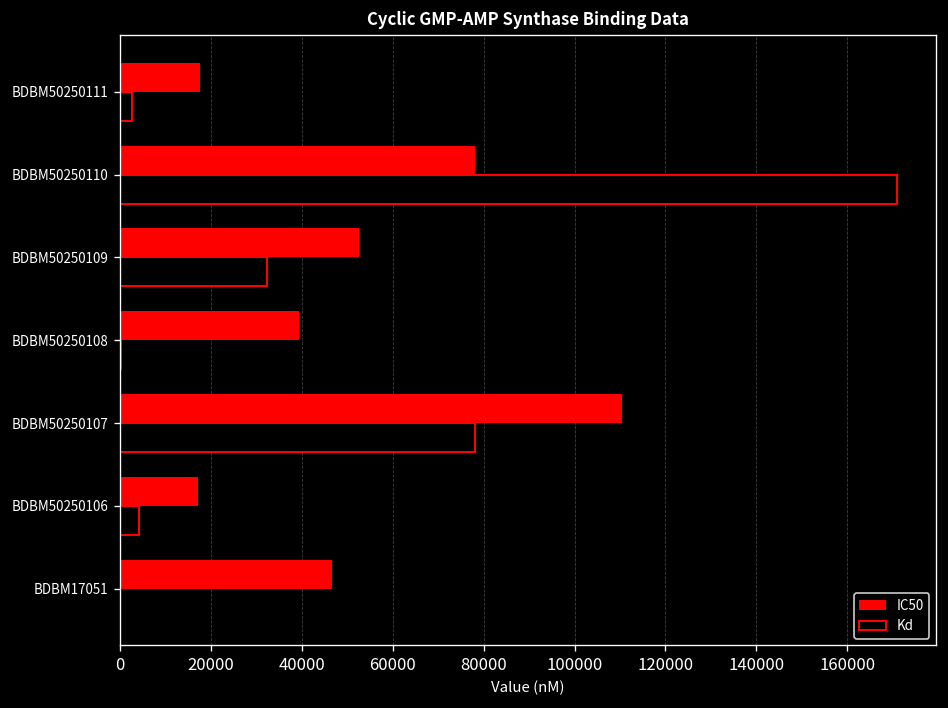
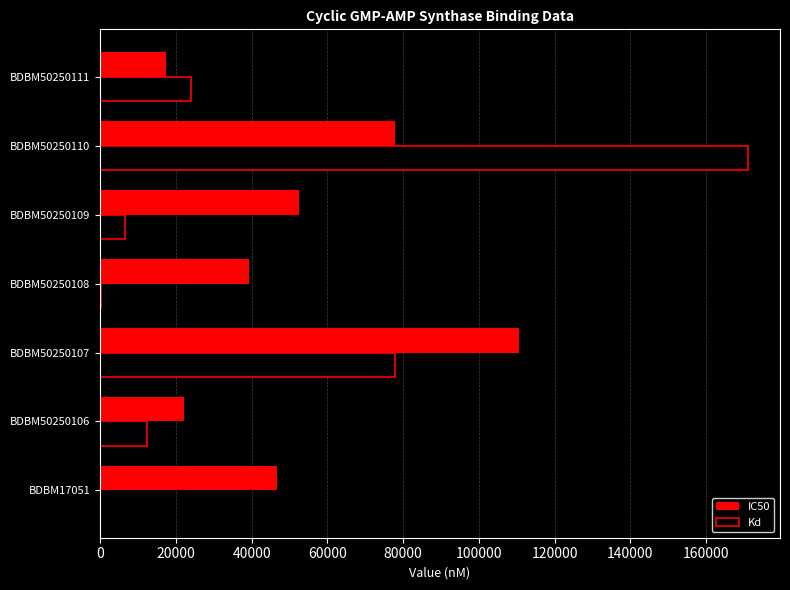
Kd, BDBM50250111: 3000 -> 24000
Kd, BDBM50250109: 32000 -> 7000
IC50, BDBM50250106: 17000 -> 22000
Kd, BDBM50250106: 4000 -> 13000
